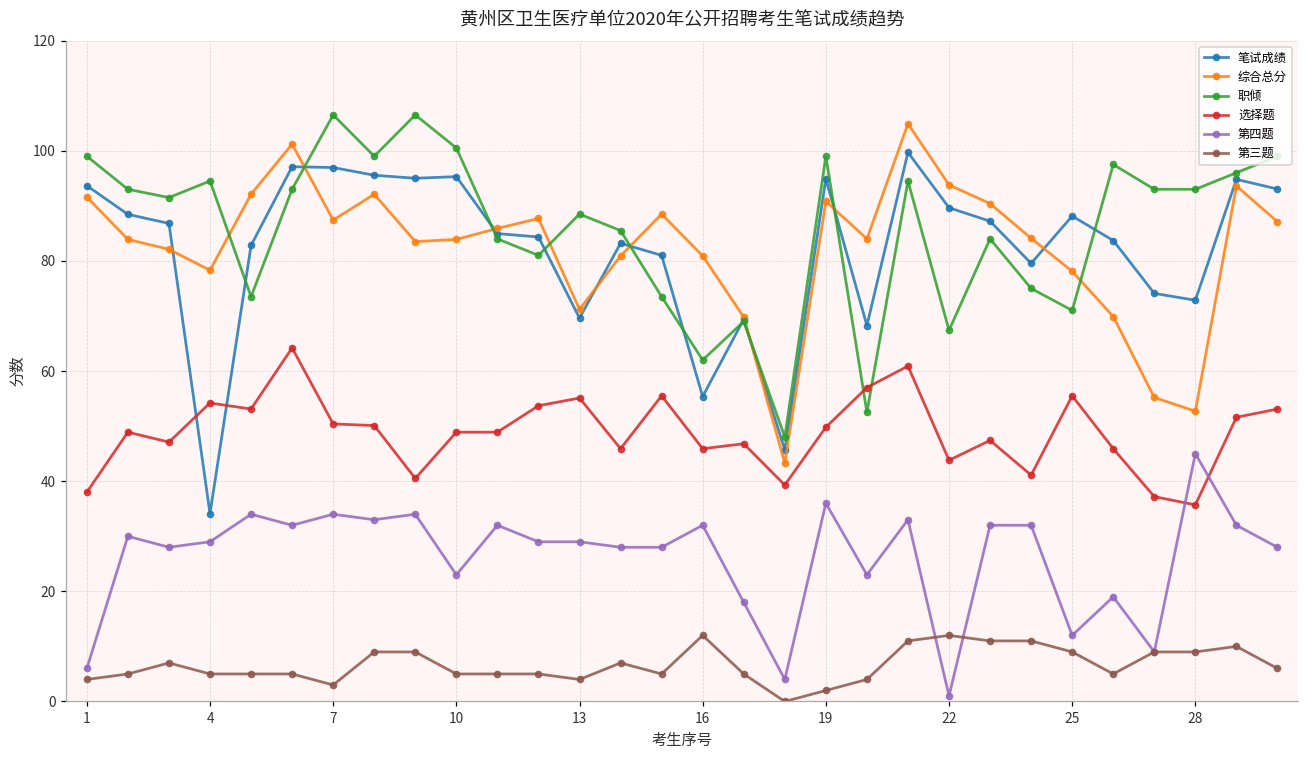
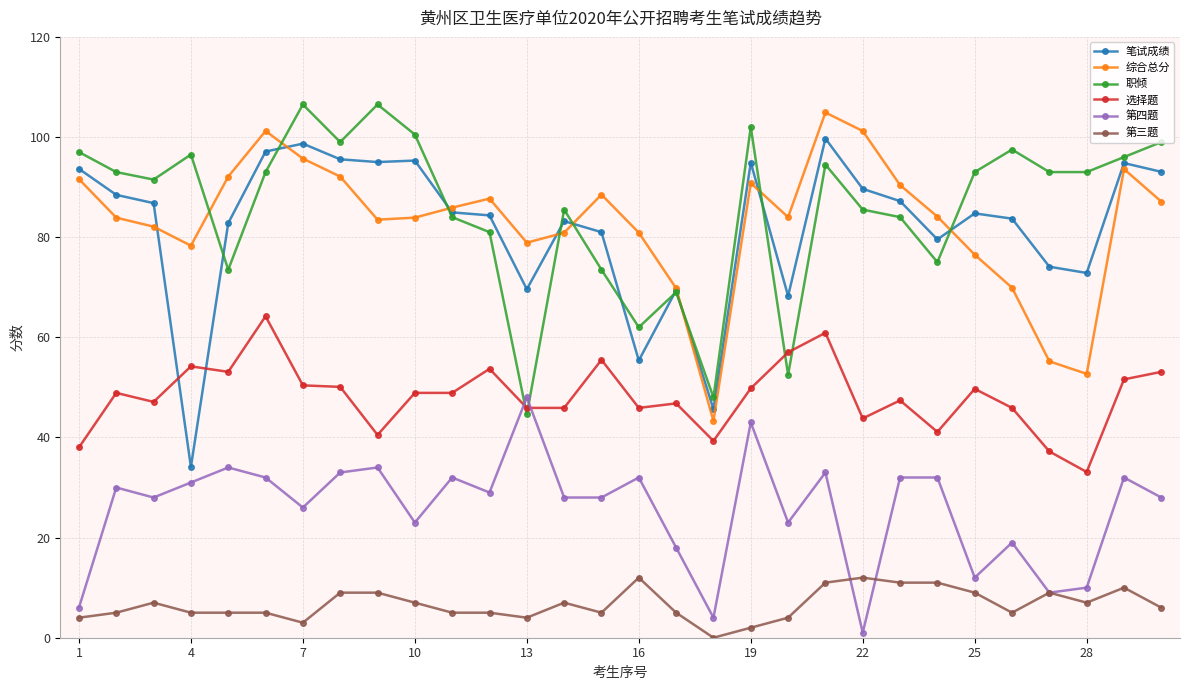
职倾, 1: 99 -> 97
职倾, 4: 95 -> 97
第四题, 4: 29 -> 31
笔试成绩, 7: 97 -> 99
综合总分, 7: 87 -> 96
第四题, 7: 34 -> 26
第三题, 10: 5 -> 7
综合总分, 13: 71 -> 79
职倾, 13: 89 -> 45
选择题, 13: 55 -> 46
第四题, 13: 29 -> 48
职倾, 19: 99 -> 102
第四题, 19: 36 -> 43
综合总分, 22: 94 -> 101
职倾, 22: 67 -> 86
笔试成绩, 25: 88 -> 85
综合总分, 25: 78 -> 77
职倾, 25: 71 -> 93
选择题, 25: 56 -> 50
选择题, 28: 36 -> 33
第四题, 28: 45 -> 10
第三题, 28: 9 -> 7
